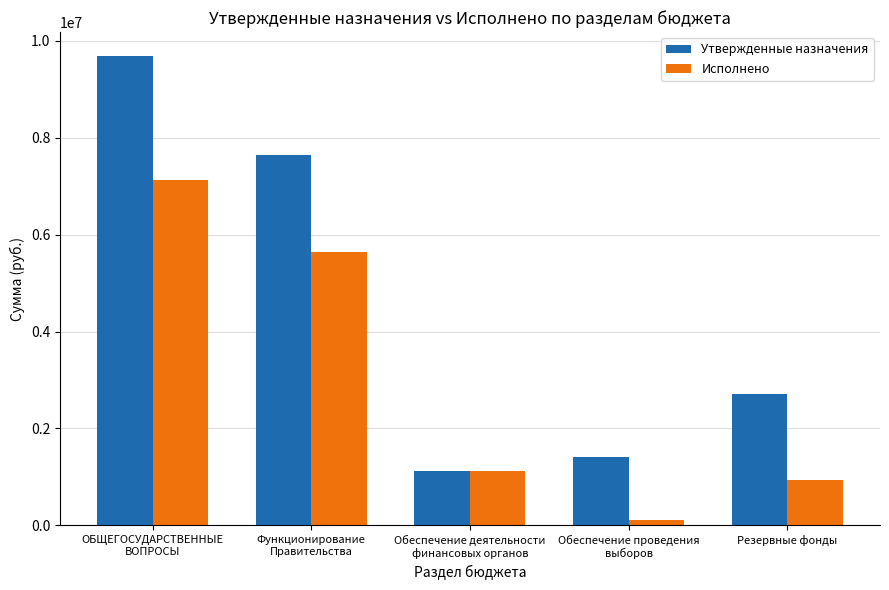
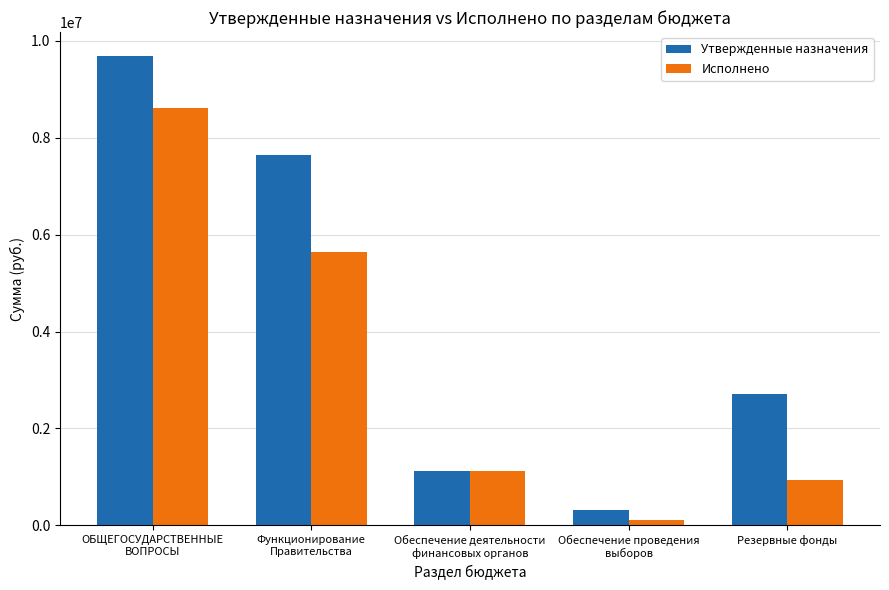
Исполнено, ОБЩЕГОСУДАРСТВЕННЫЕ ВОПРОСЫ: 7100000 -> 8600000
Утвержденные назначения, Обеспечение проведения выборов: 1400000 -> 300000
